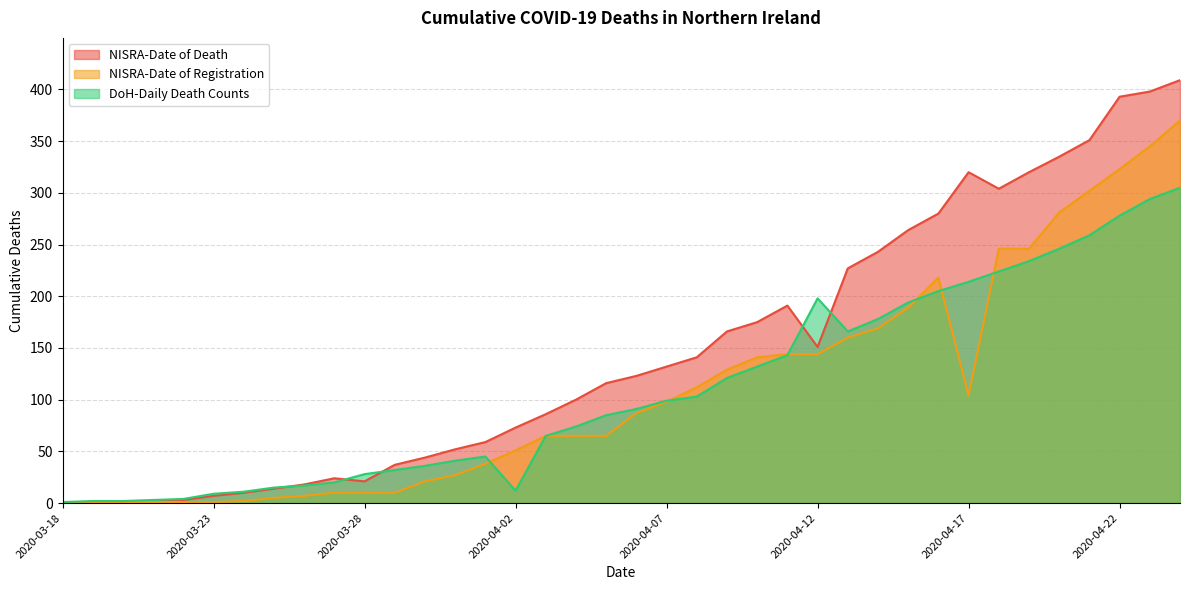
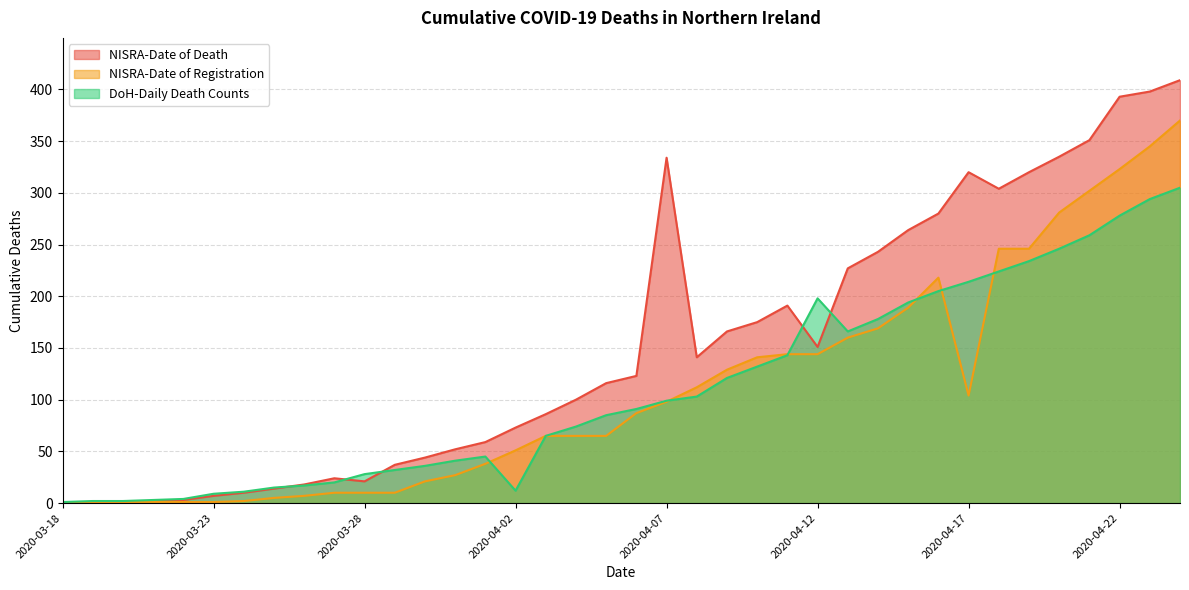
NISRA-Date of Death, 2020-04-07: 132 -> 334
